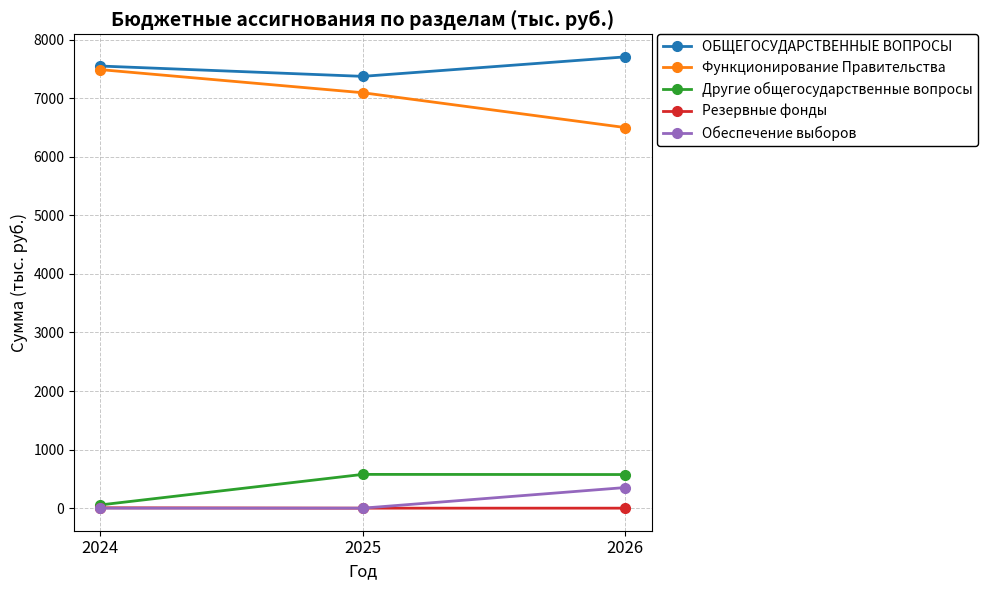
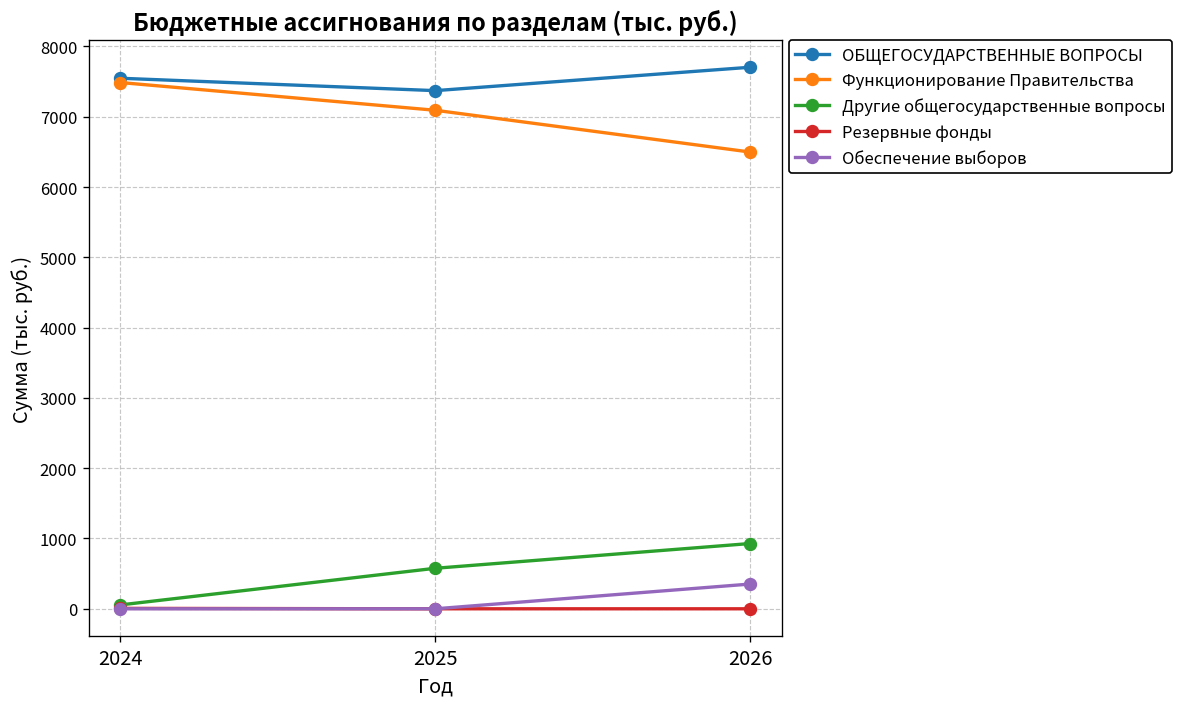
Другие общегосударственные вопросы, 2026: 600 -> 900
